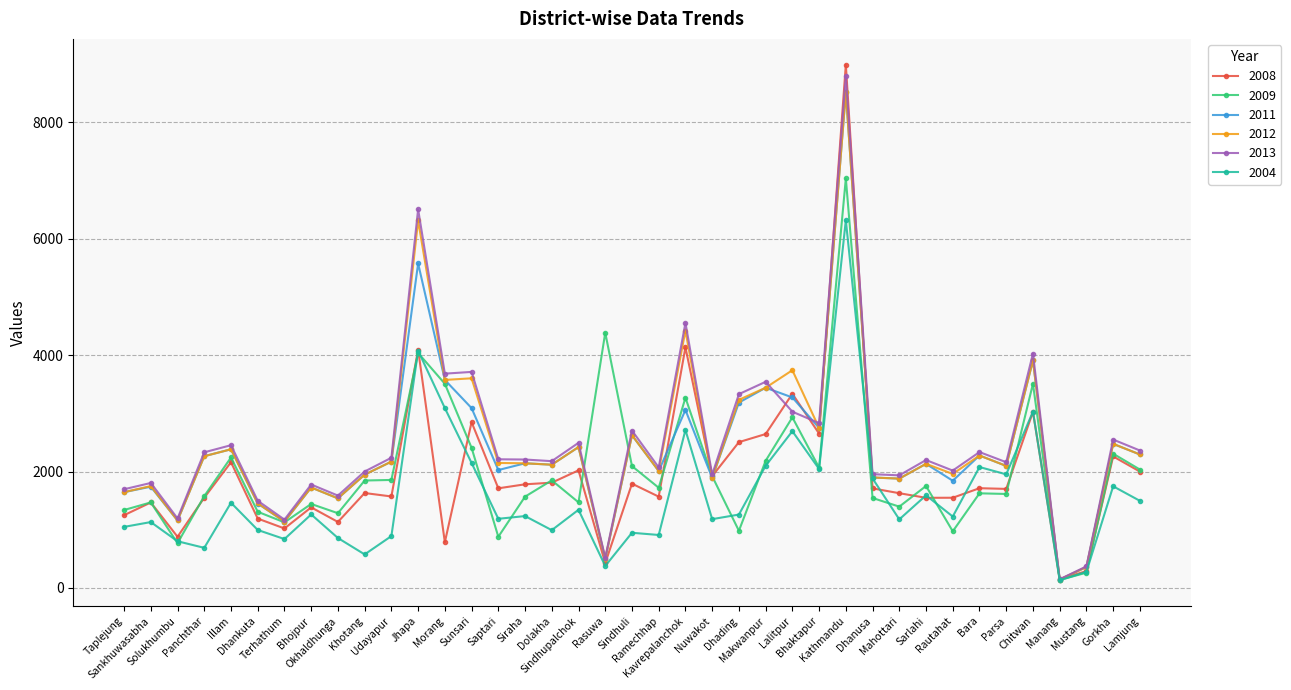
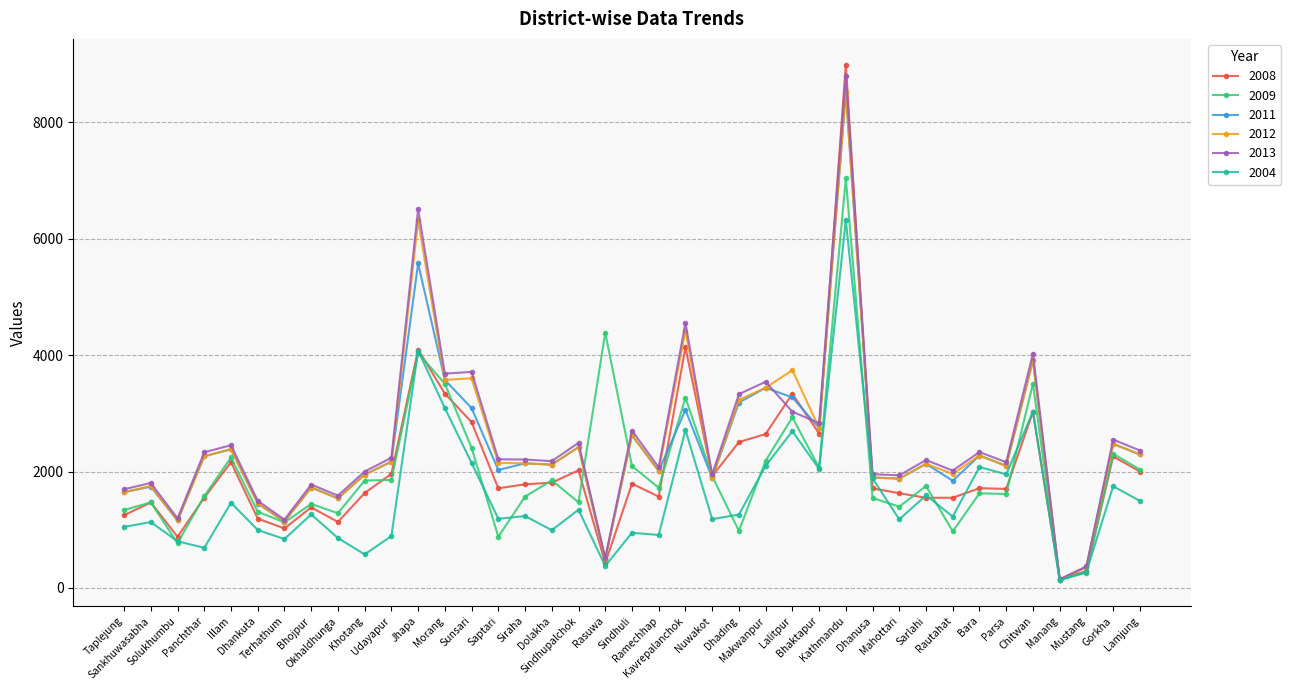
2008, Udayapur: 1600 -> 2000
2008, Morang: 800 -> 3300
